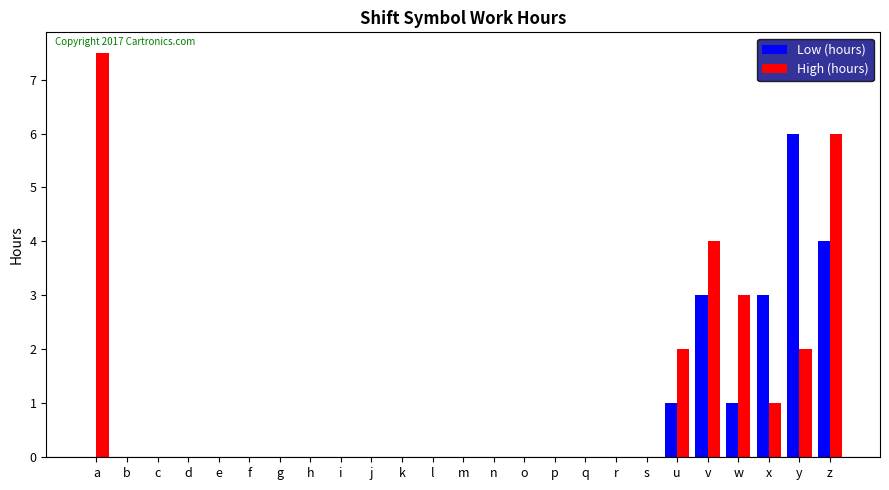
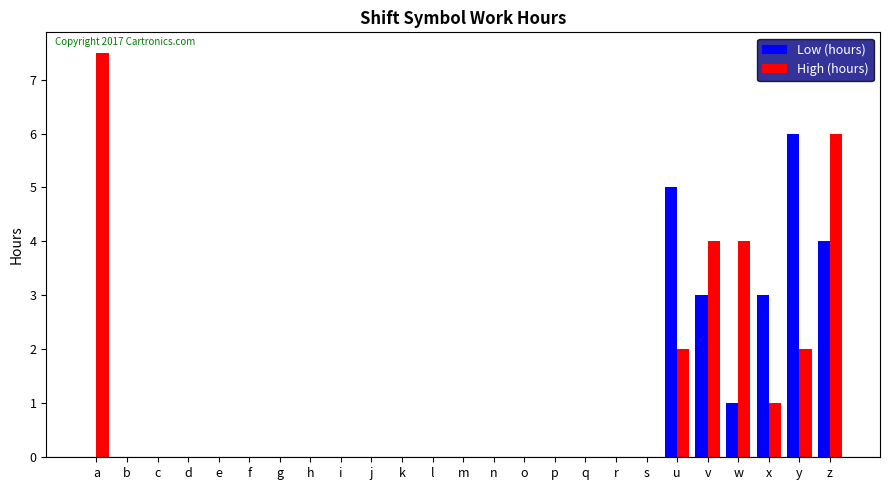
Low (hours), u: 1 -> 5
High (hours), w: 3 -> 4
